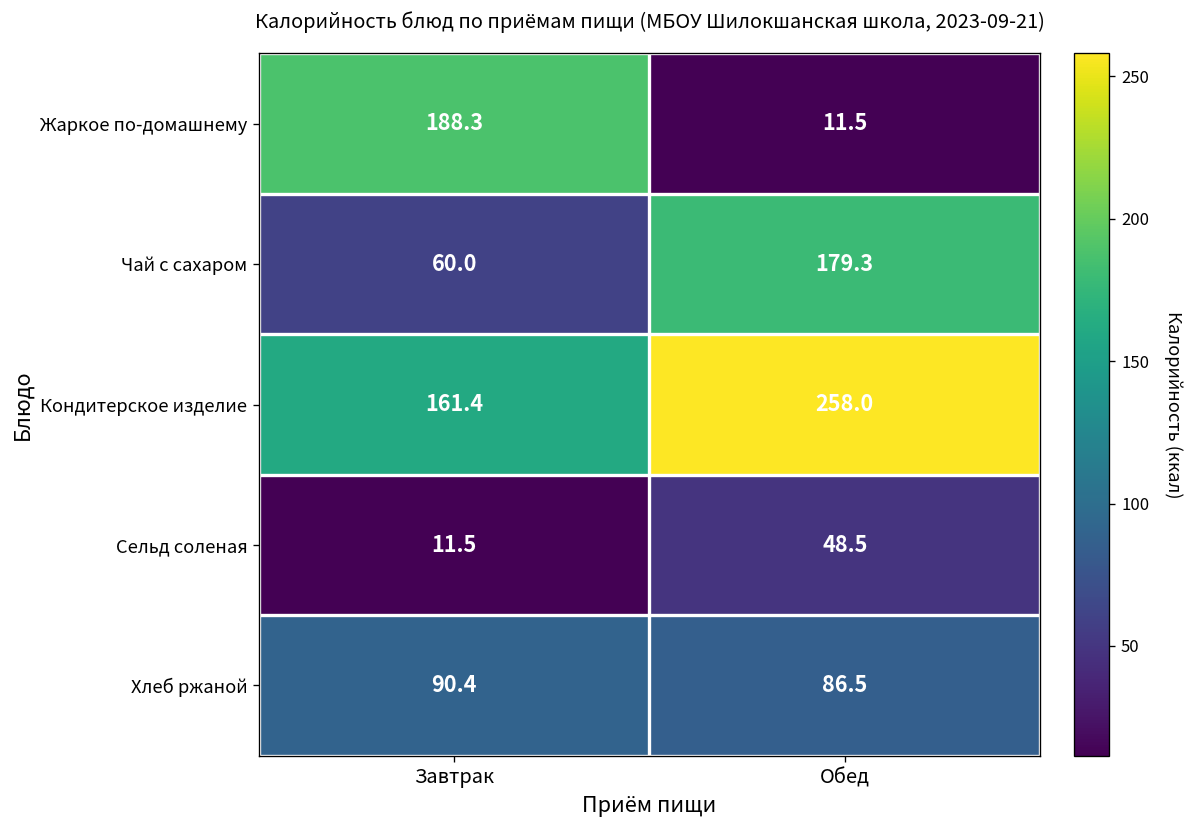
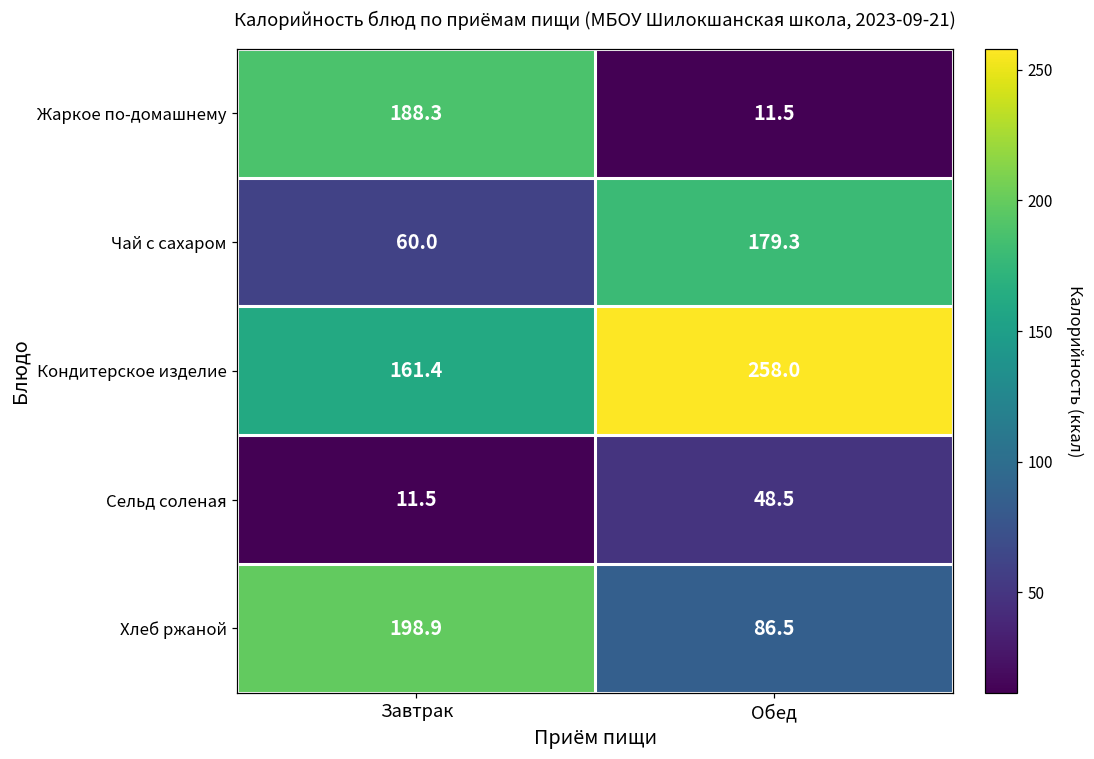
Хлеб ржаной, Завтрак: 90.4 -> 198.9
